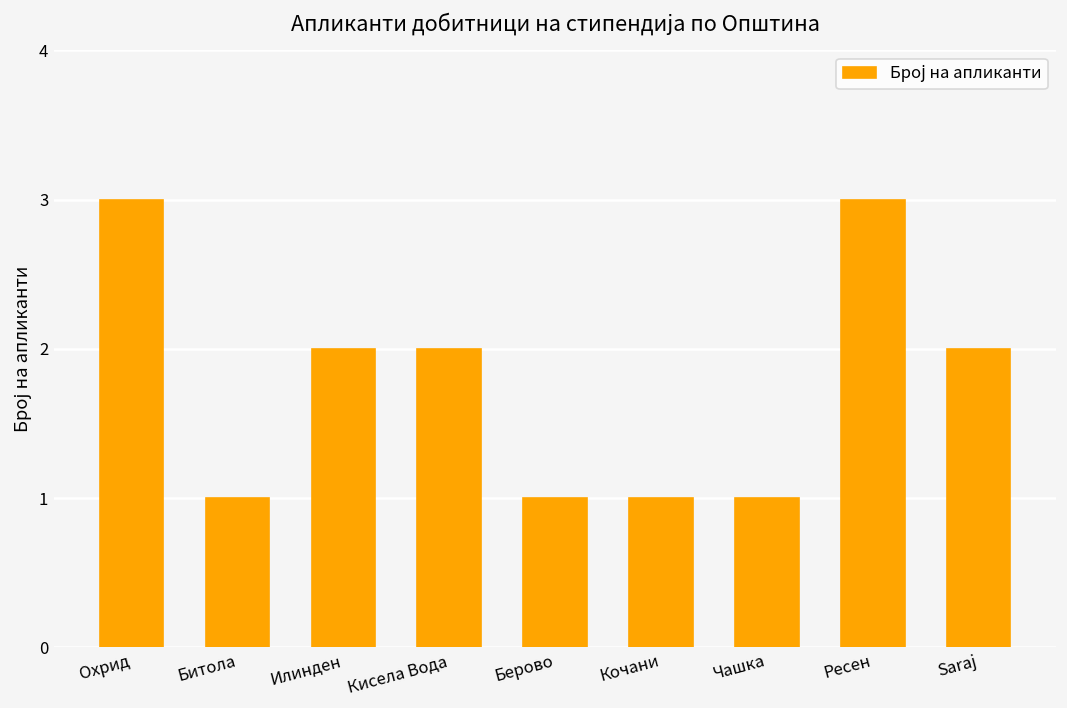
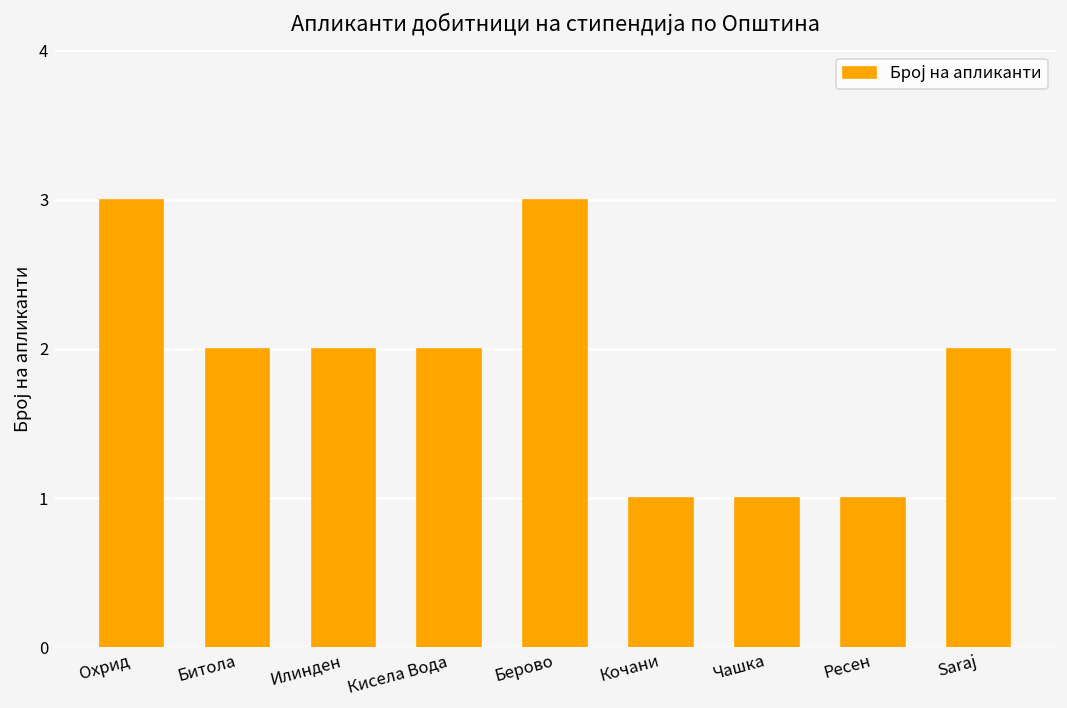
Битола: 1 -> 2
Берово: 1 -> 3
Ресен: 3 -> 1
